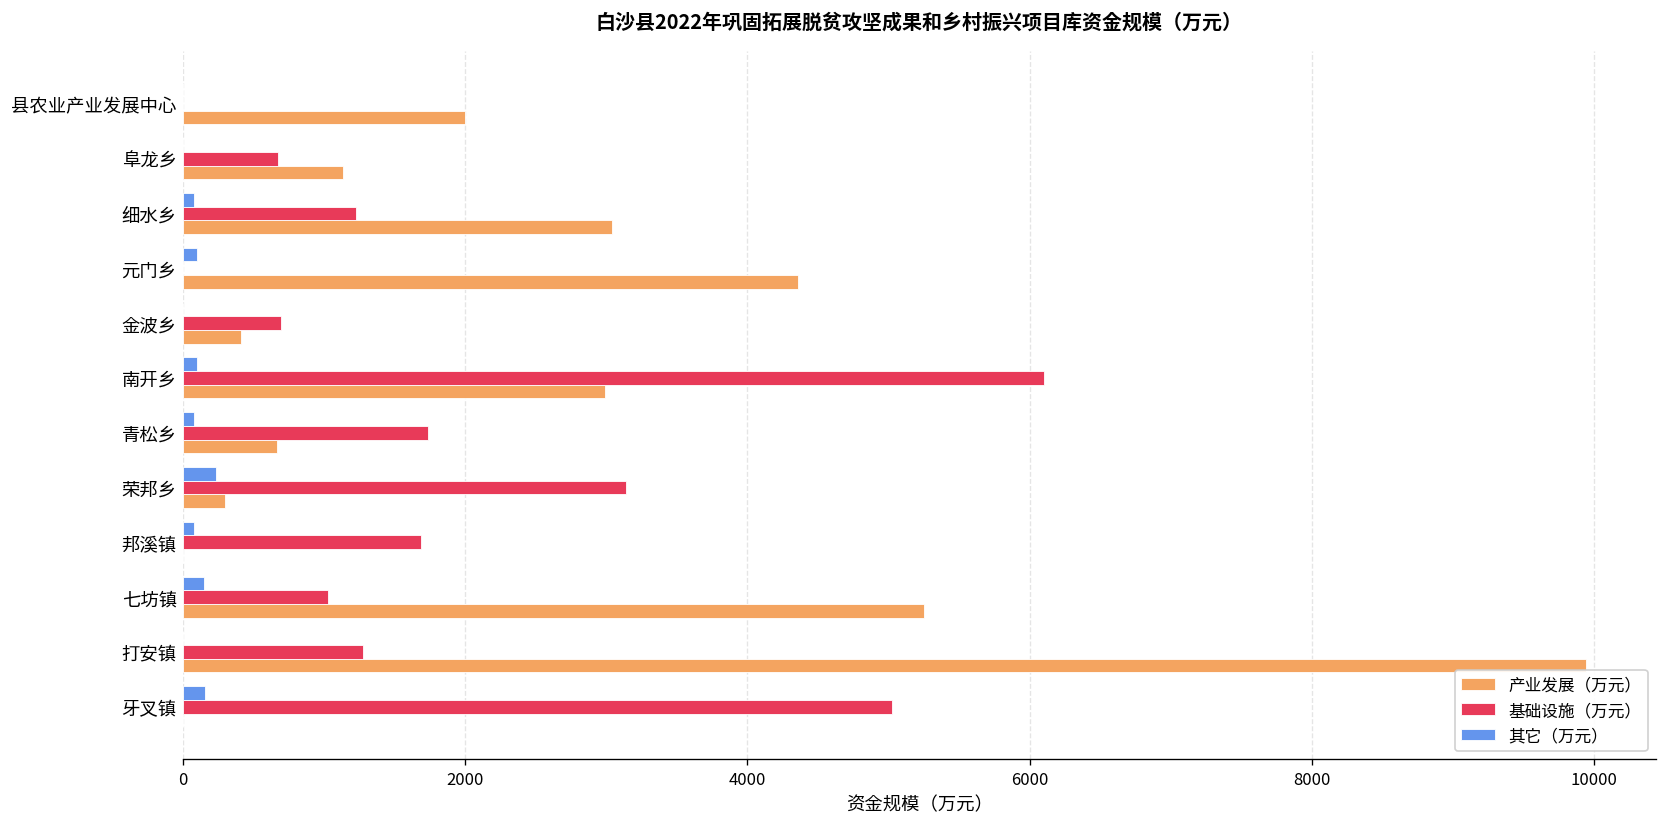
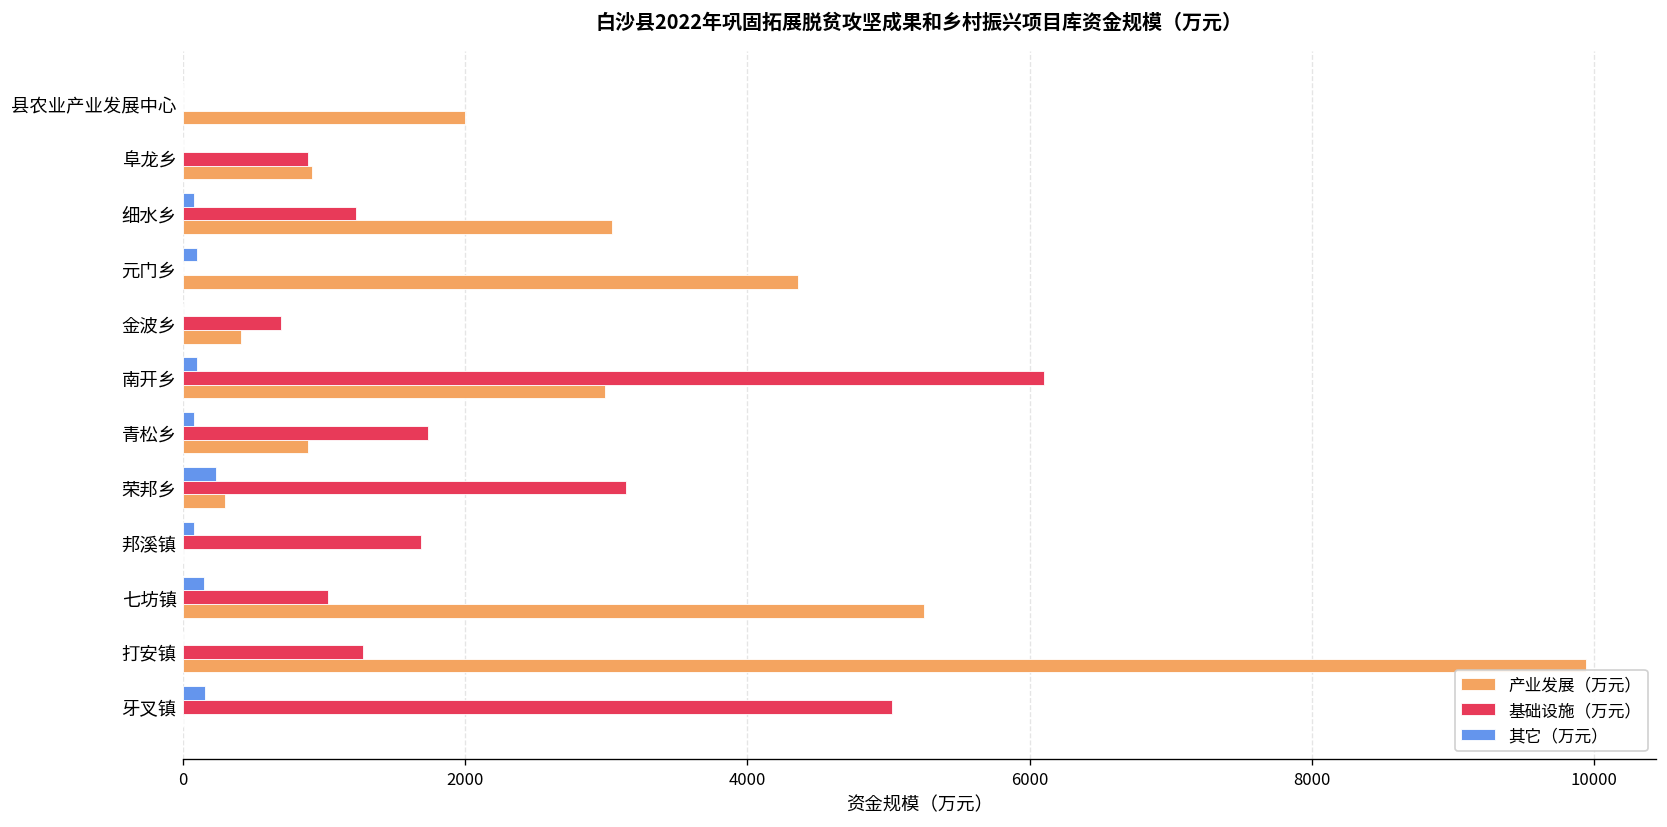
基础设施（万元）, 阜龙乡: 680 -> 890
产业发展（万元）, 阜龙乡: 1140 -> 920
产业发展（万元）, 青松乡: 670 -> 890
